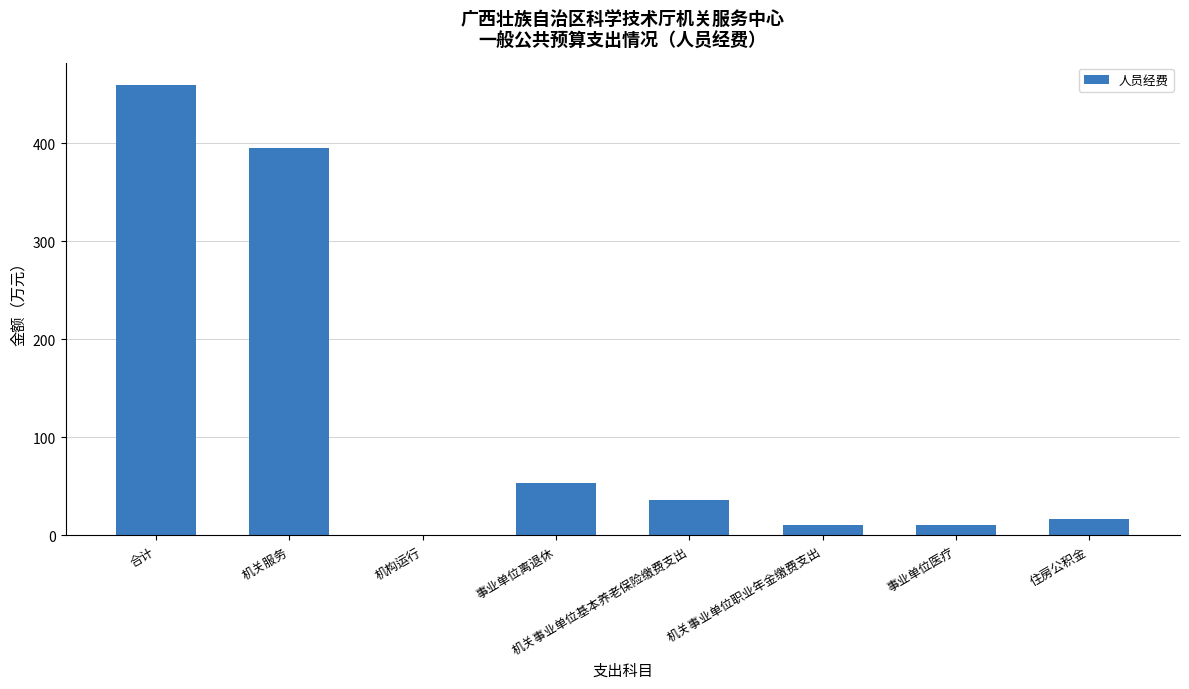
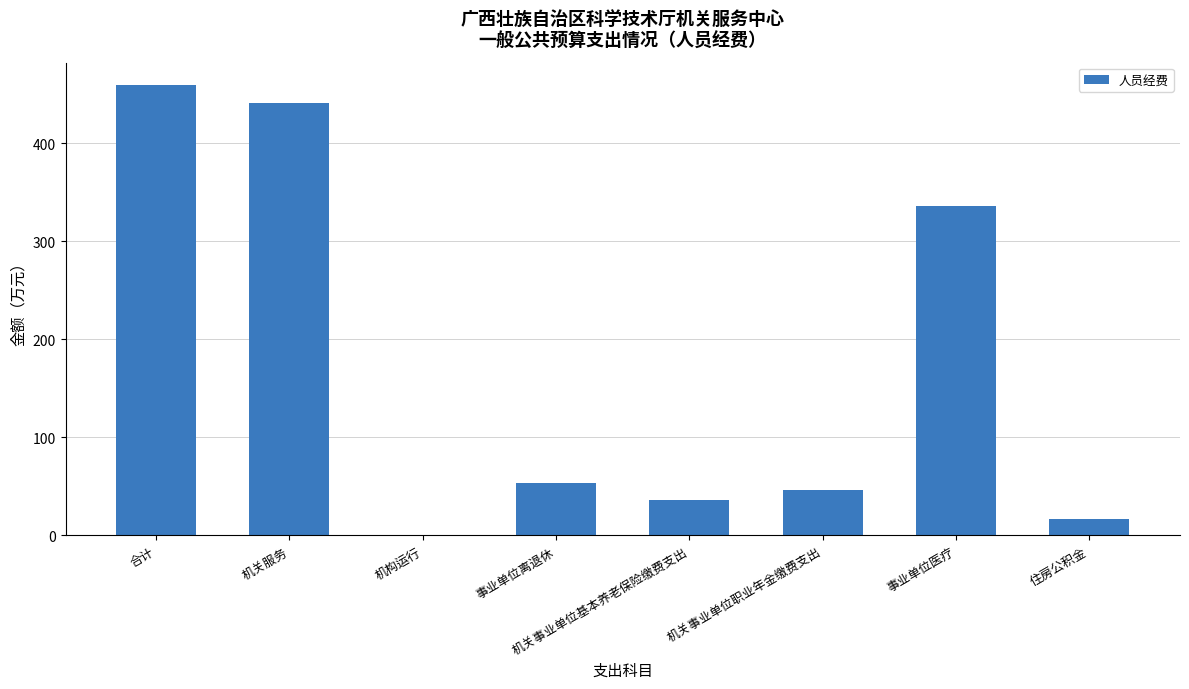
机关服务: 400 -> 440
机关事业单位职业年金缴费支出: 10 -> 50
事业单位医疗: 10 -> 340
